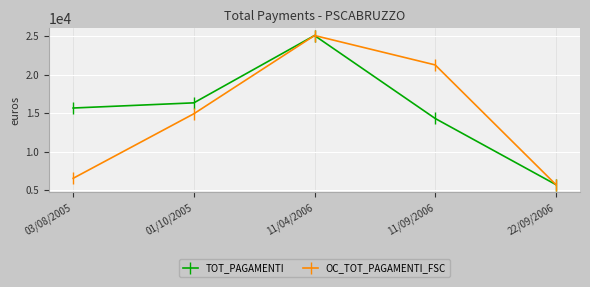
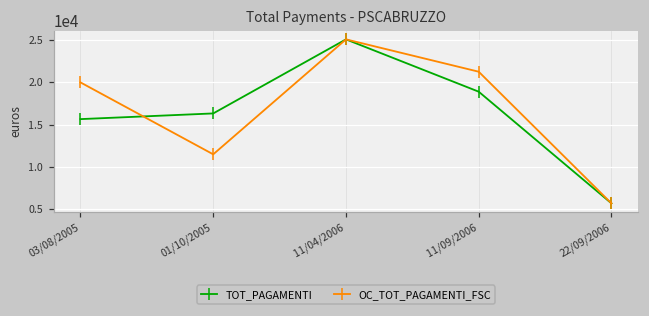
OC_TOT_PAGAMENTI_FSC, 03/08/2005: 7000 -> 20000
OC_TOT_PAGAMENTI_FSC, 01/10/2005: 15000 -> 11000
TOT_PAGAMENTI, 11/09/2006: 14000 -> 19000
